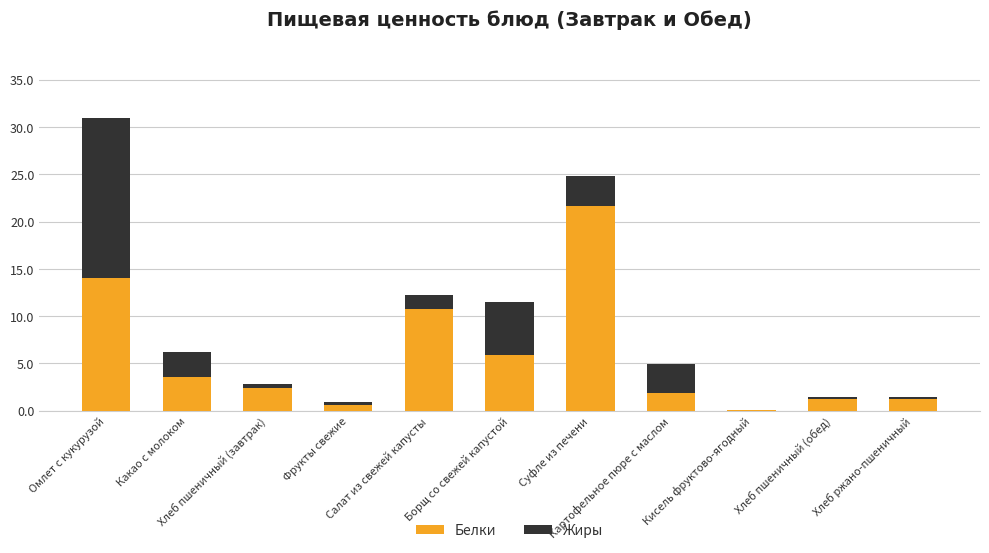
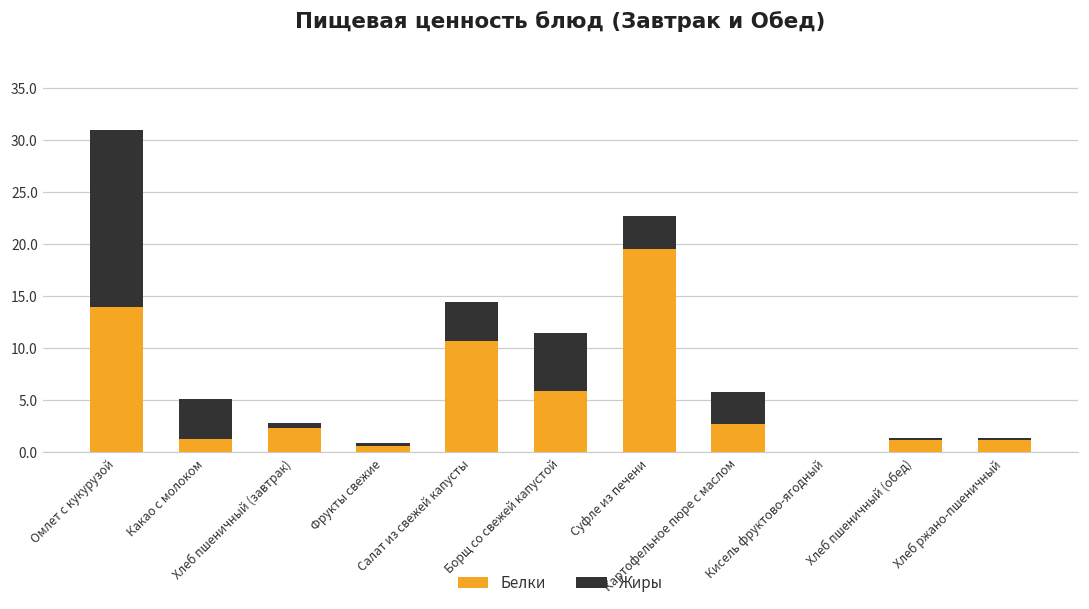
Белки, Какао с молоком: 4 -> 1
Жиры, Какао с молоком: 3 -> 4
Жиры, Салат из свежей капусты: 1 -> 4
Белки, Суфле из печени: 22 -> 20
Белки, Картофельное пюре с маслом: 2 -> 3
